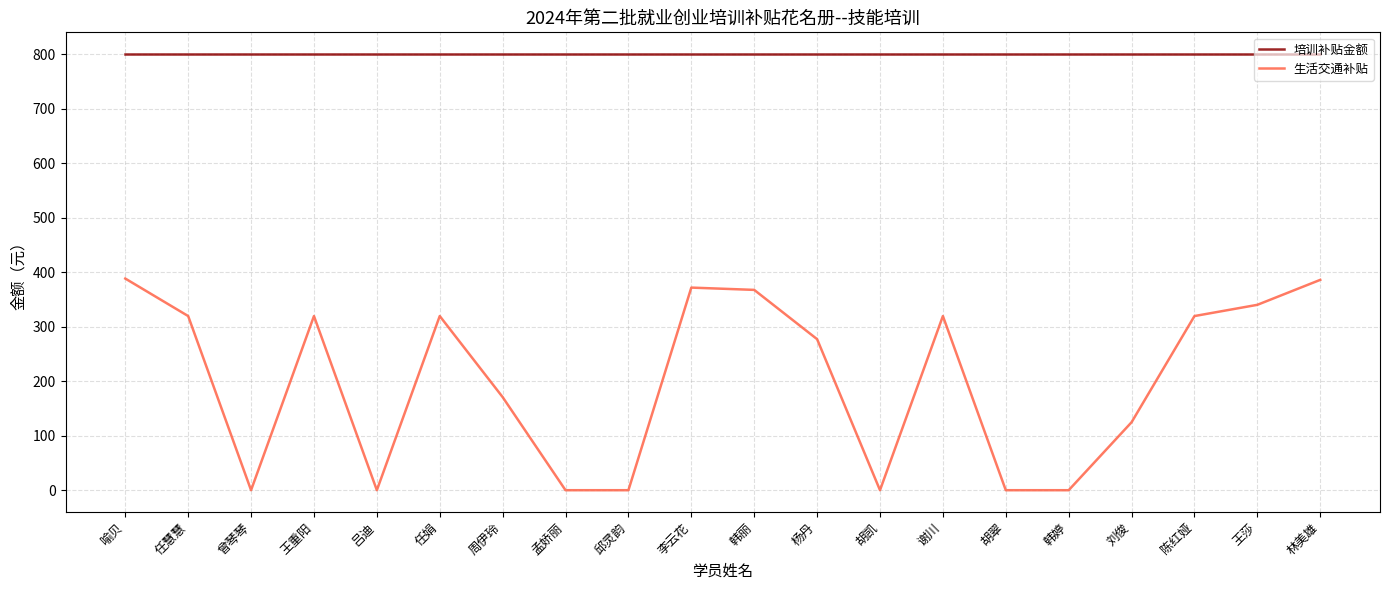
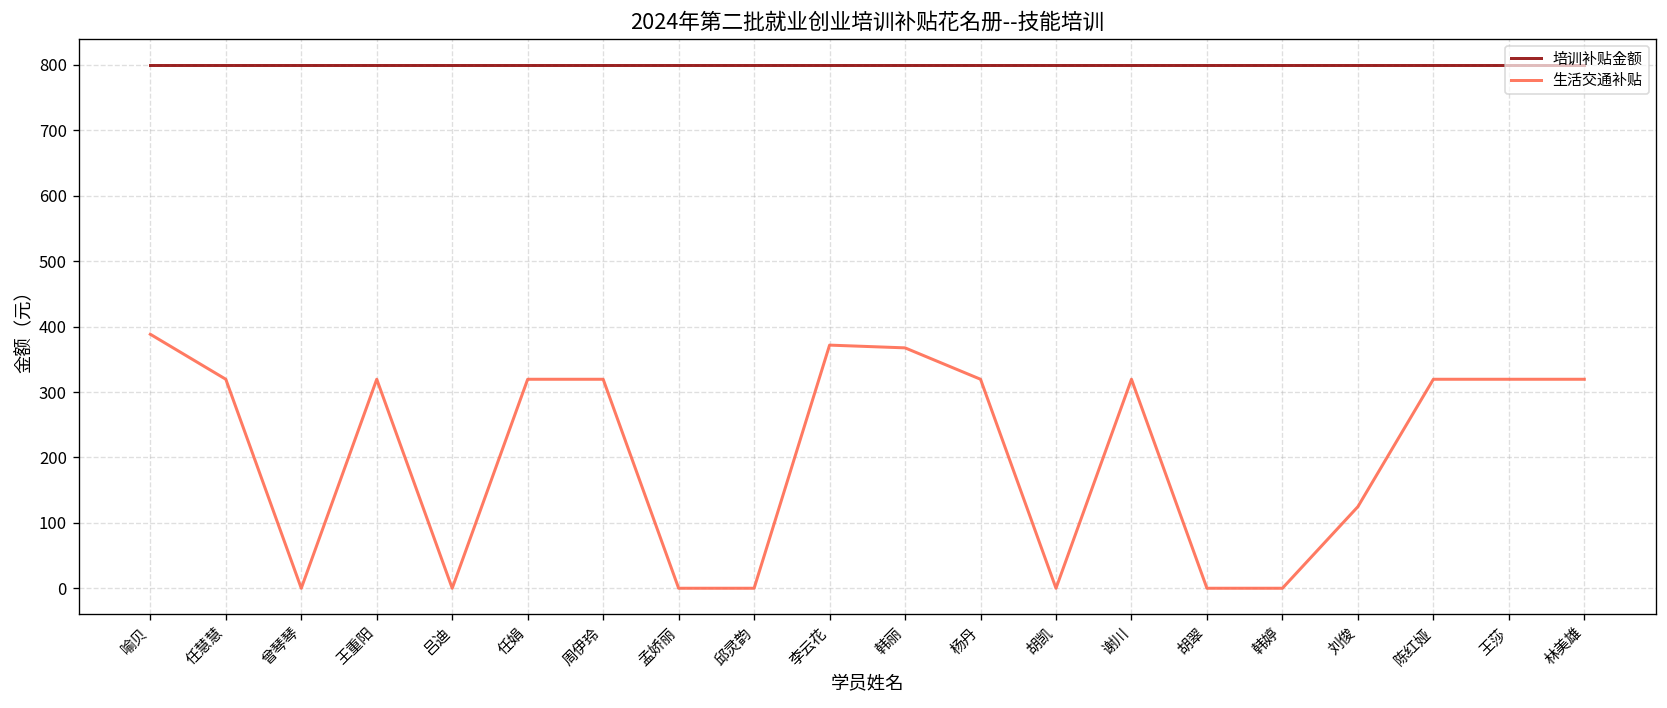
生活交通补贴, 周伊玲: 170 -> 320
生活交通补贴, 杨丹: 280 -> 320
生活交通补贴, 王莎: 340 -> 320
生活交通补贴, 林美雄: 390 -> 320
